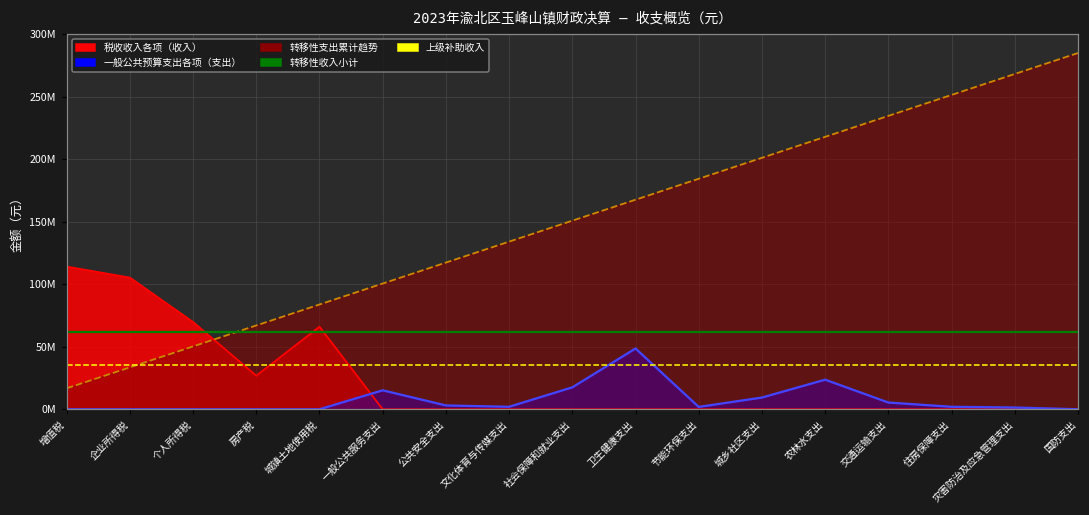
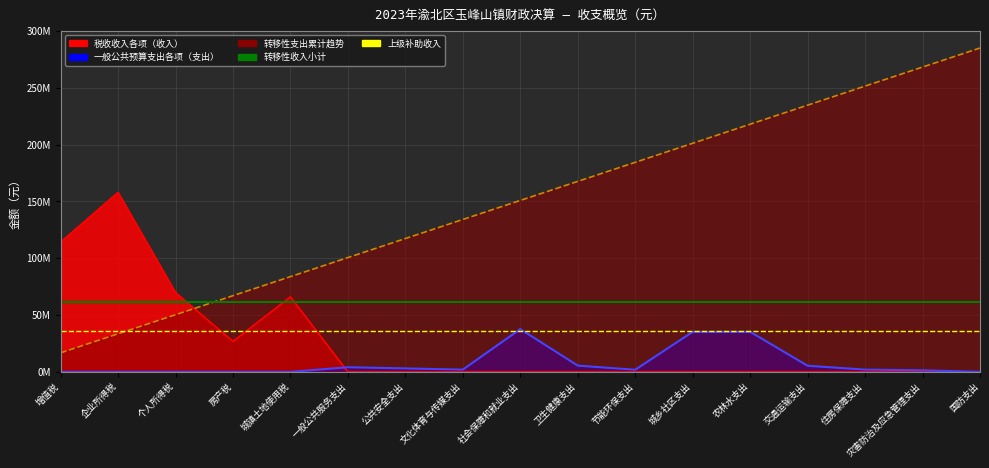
税收收入各项（收入）, 企业所得税: 105000000 -> 158000000
一般公共预算支出各项（支出）, 一般公共服务支出: 15000000 -> 4000000
一般公共预算支出各项（支出）, 社会保障和就业支出: 18000000 -> 38000000
一般公共预算支出各项（支出）, 卫生健康支出: 49000000 -> 6000000
一般公共预算支出各项（支出）, 城乡社区支出: 9000000 -> 35000000
一般公共预算支出各项（支出）, 农林水支出: 24000000 -> 35000000
